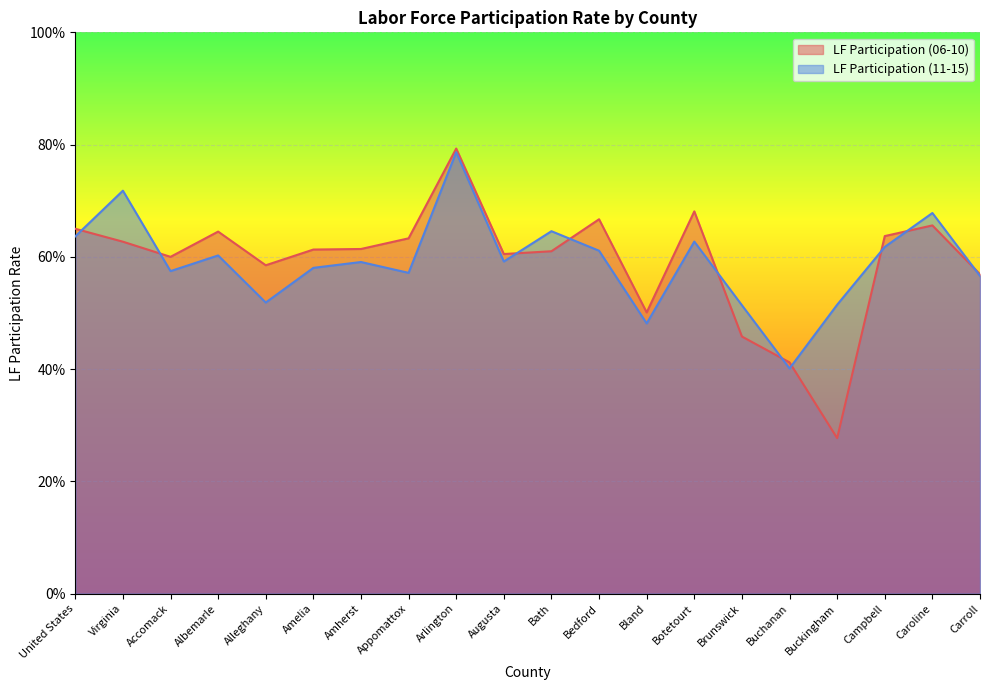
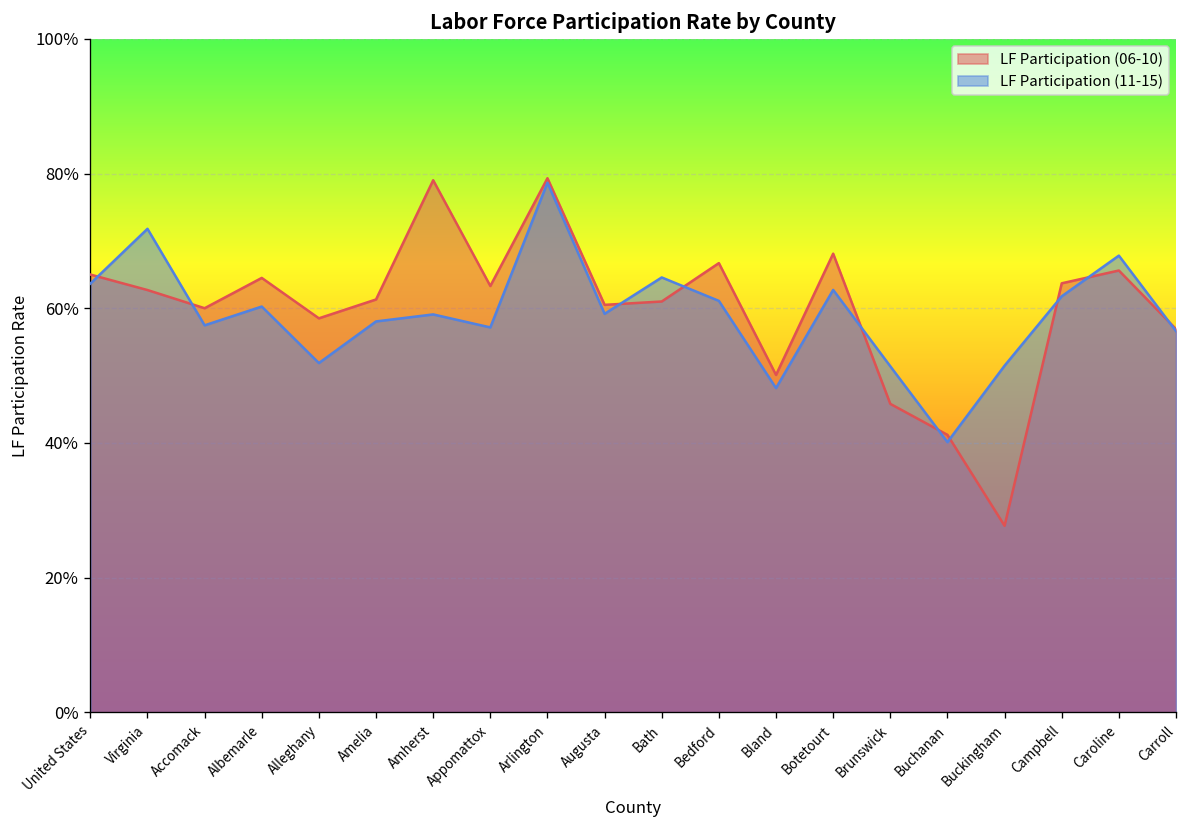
LF Participation (06-10), Amherst: 61% -> 79%
